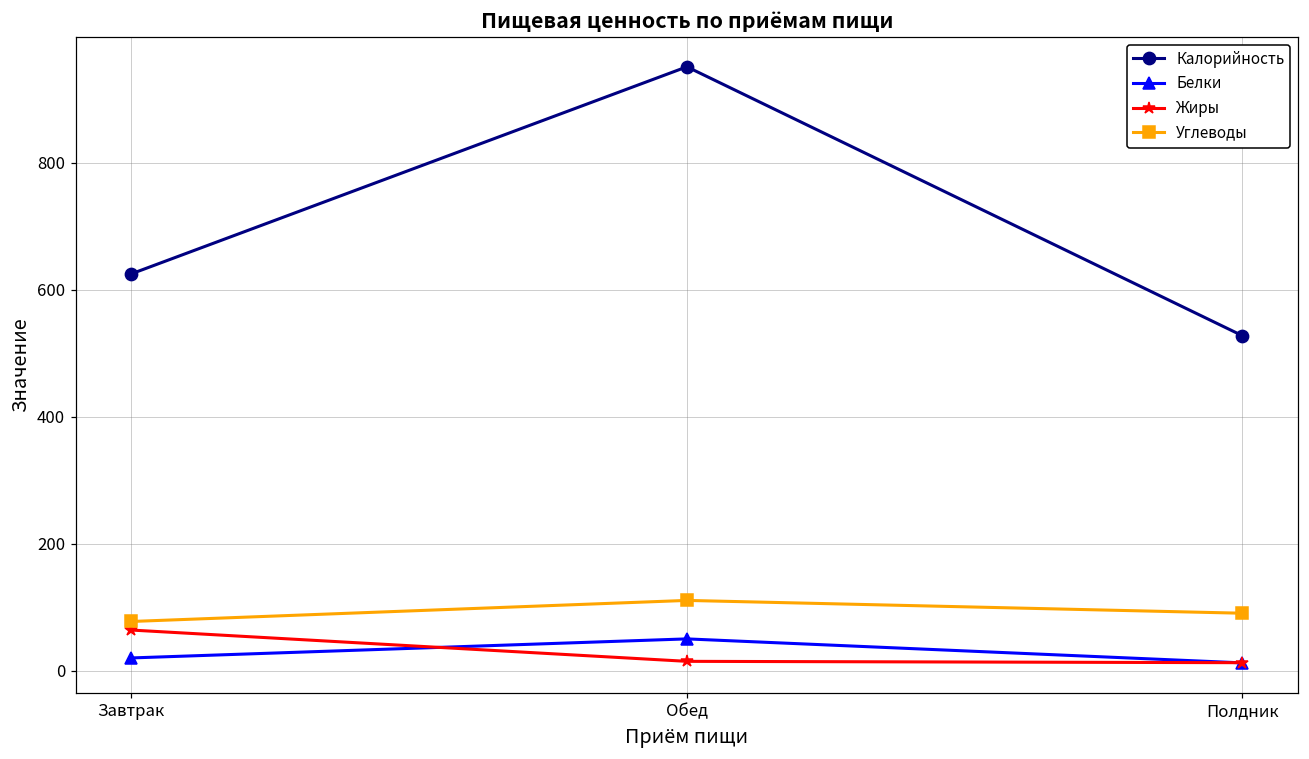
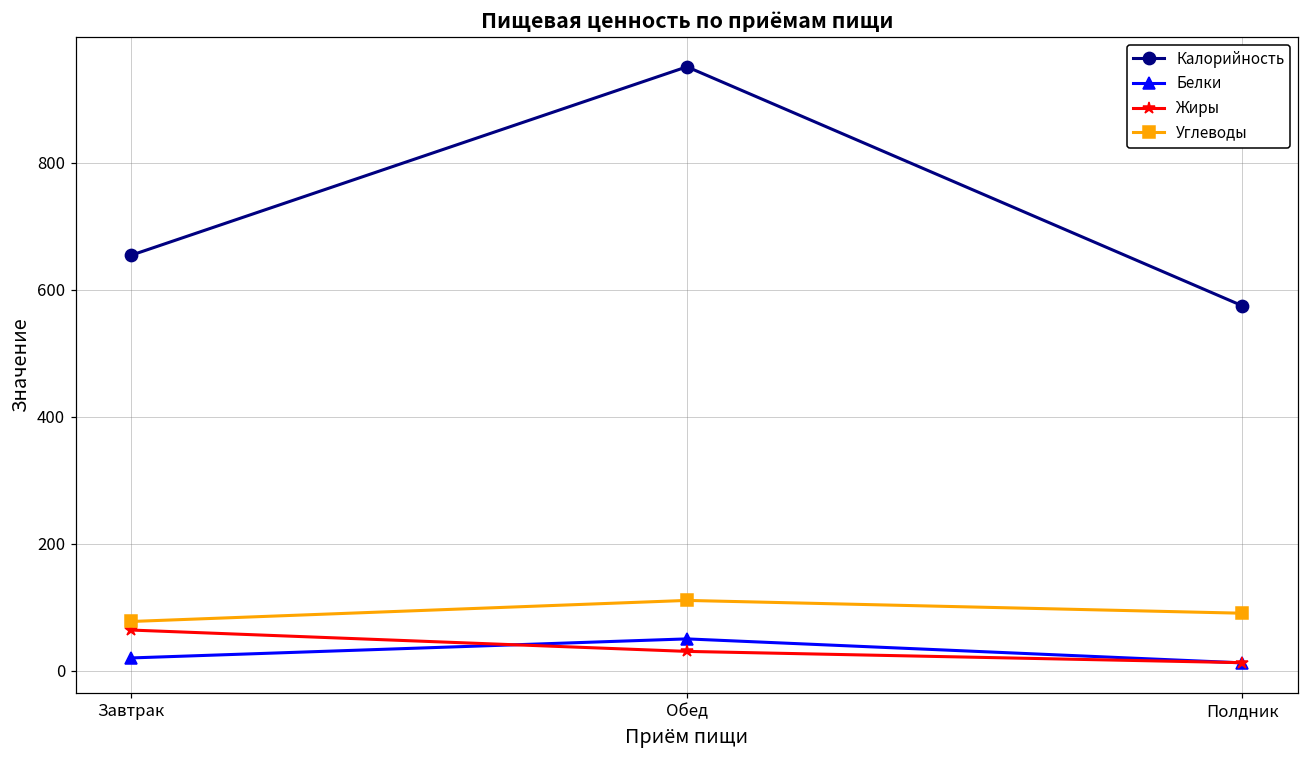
Калорийность, Завтрак: 620 -> 650
Жиры, Обед: 10 -> 30
Калорийность, Полдник: 530 -> 570
